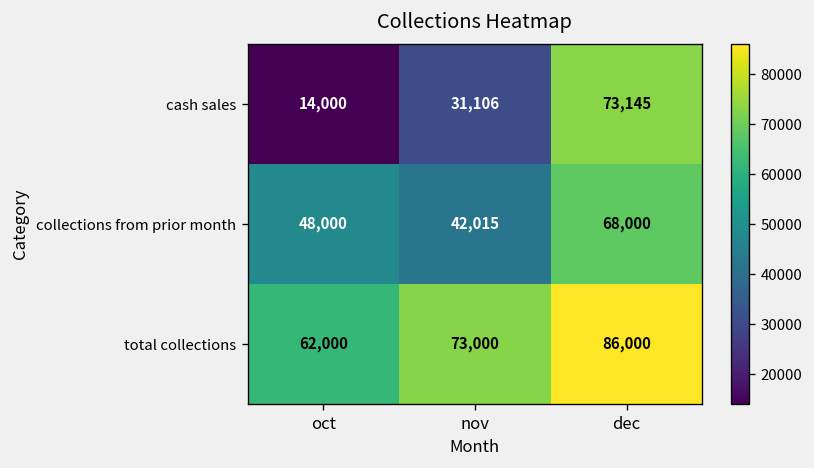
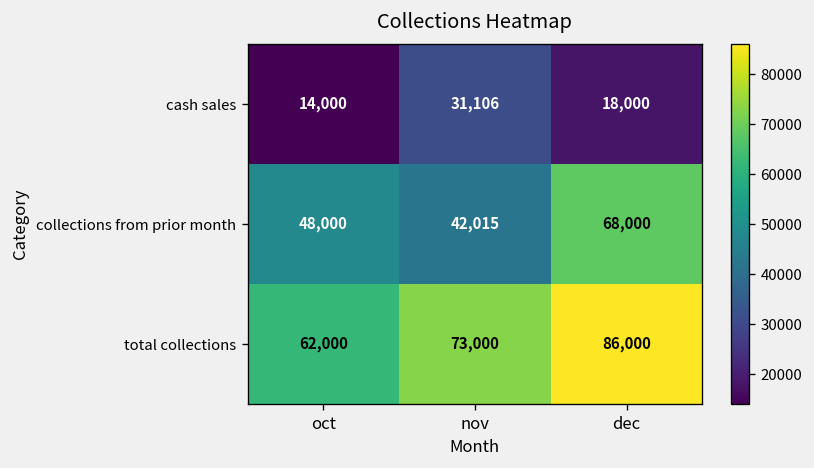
cash sales, dec: 73,145 -> 18,000
